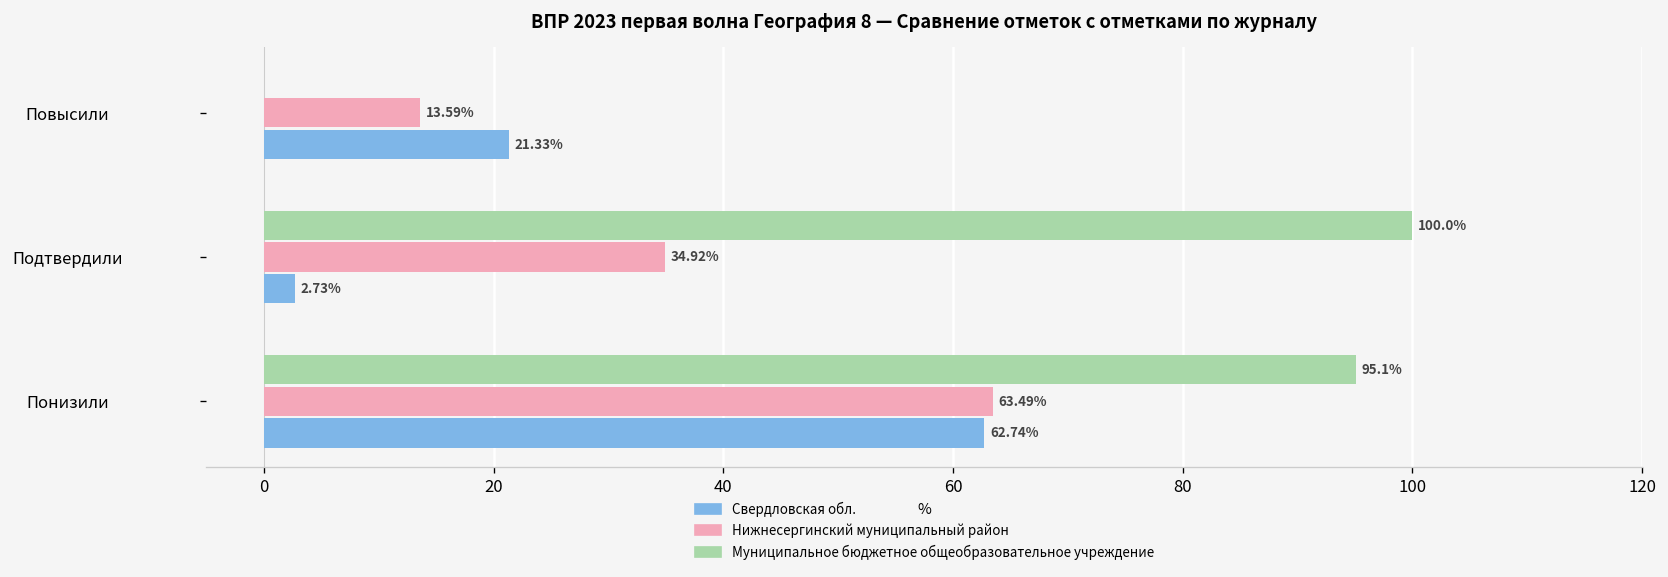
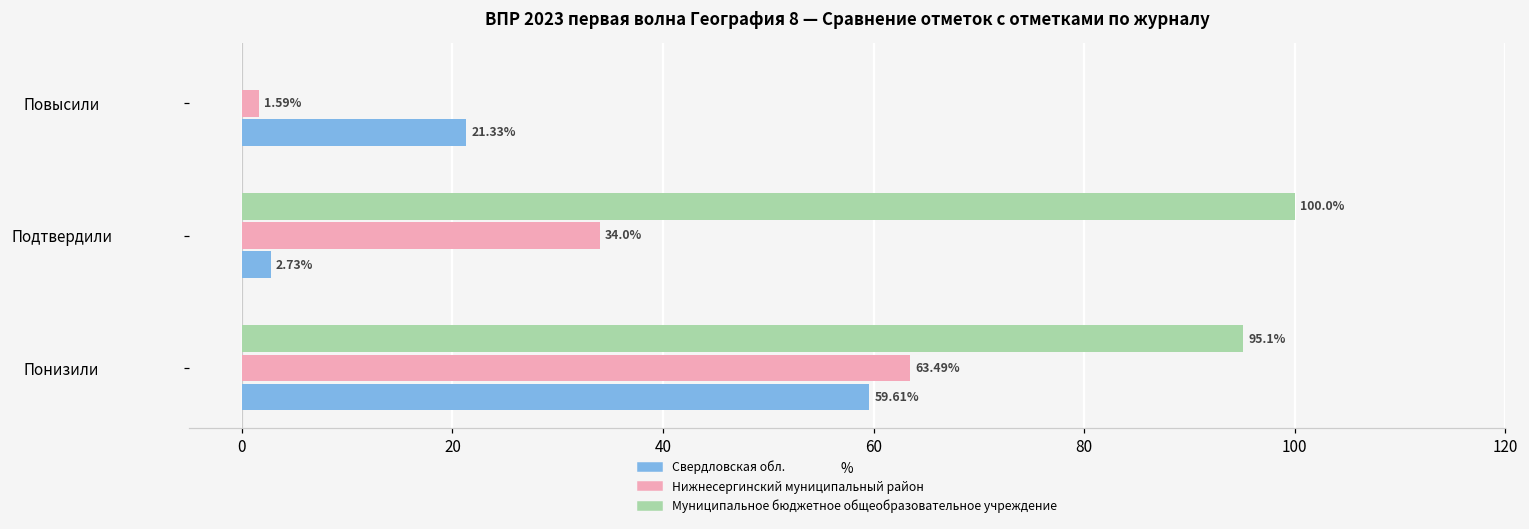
Нижнесергинский муниципальный район, Повысили: 13.59% -> 1.59%
Нижнесергинский муниципальный район, Подтвердили: 34.92% -> 34.0%
Свердловская обл., Понизили: 62.74% -> 59.61%
